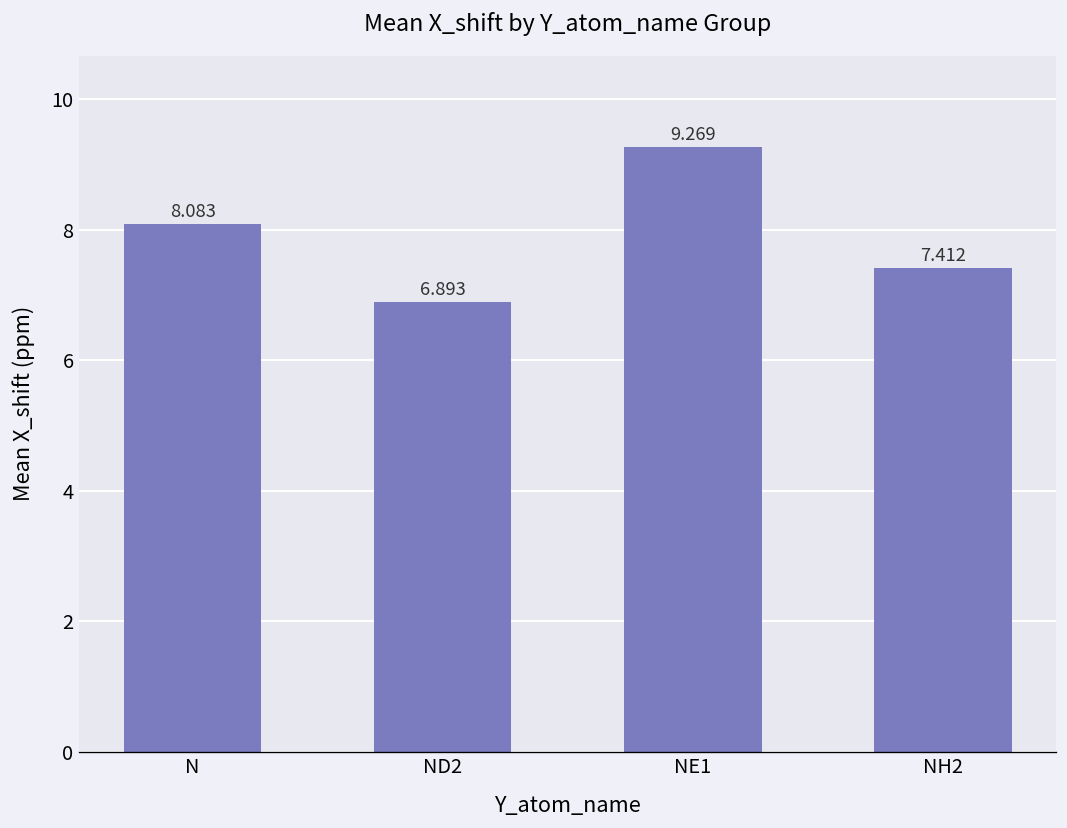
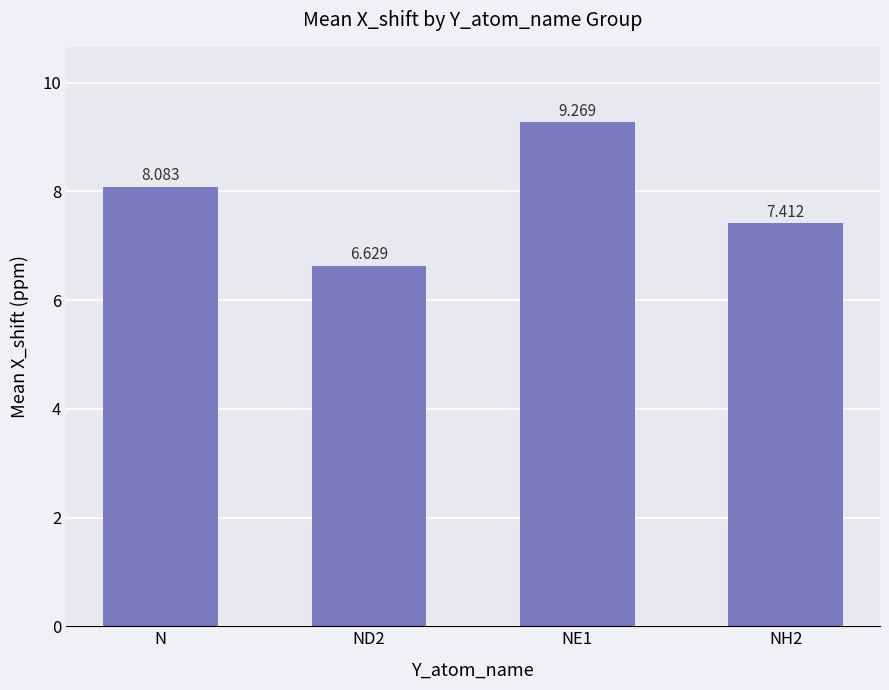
ND2: 6.893 -> 6.629
